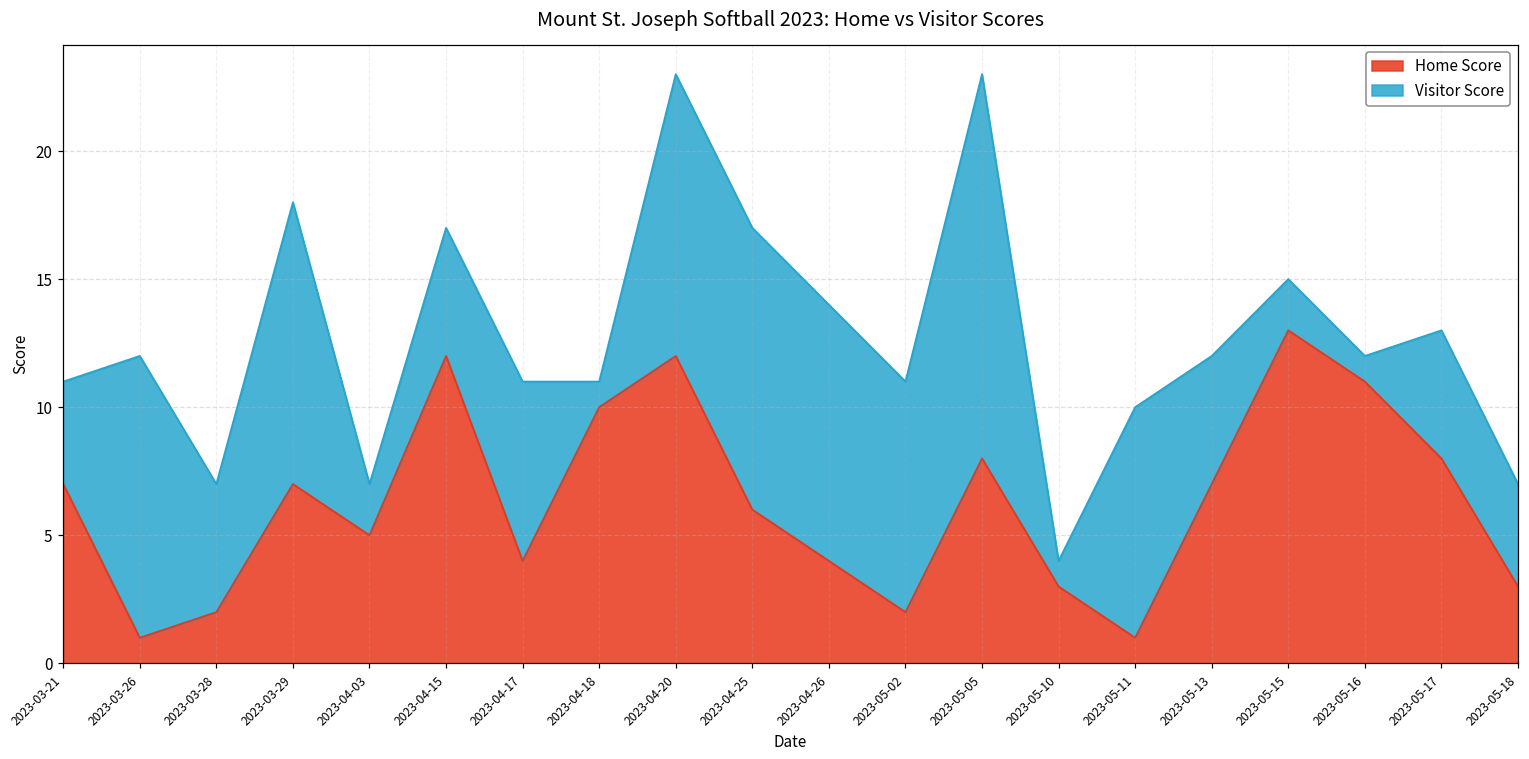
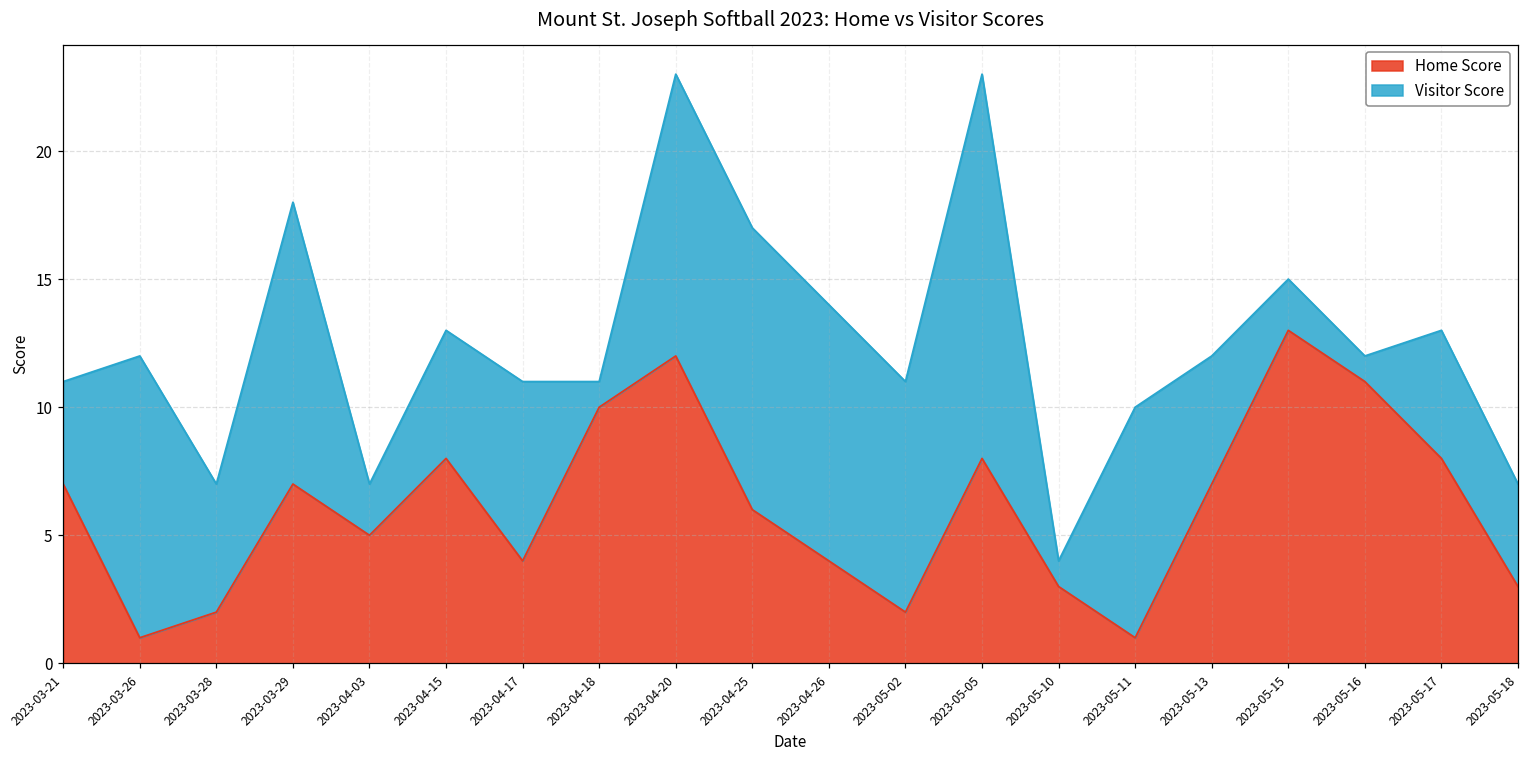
Home Score, 2023-04-15: 12 -> 8
